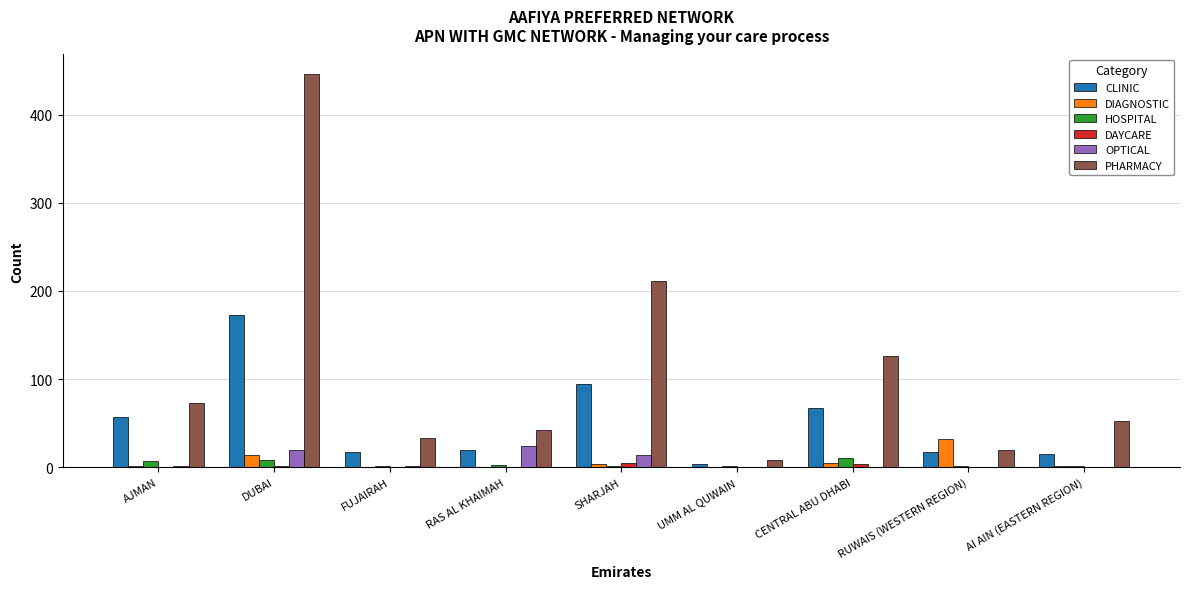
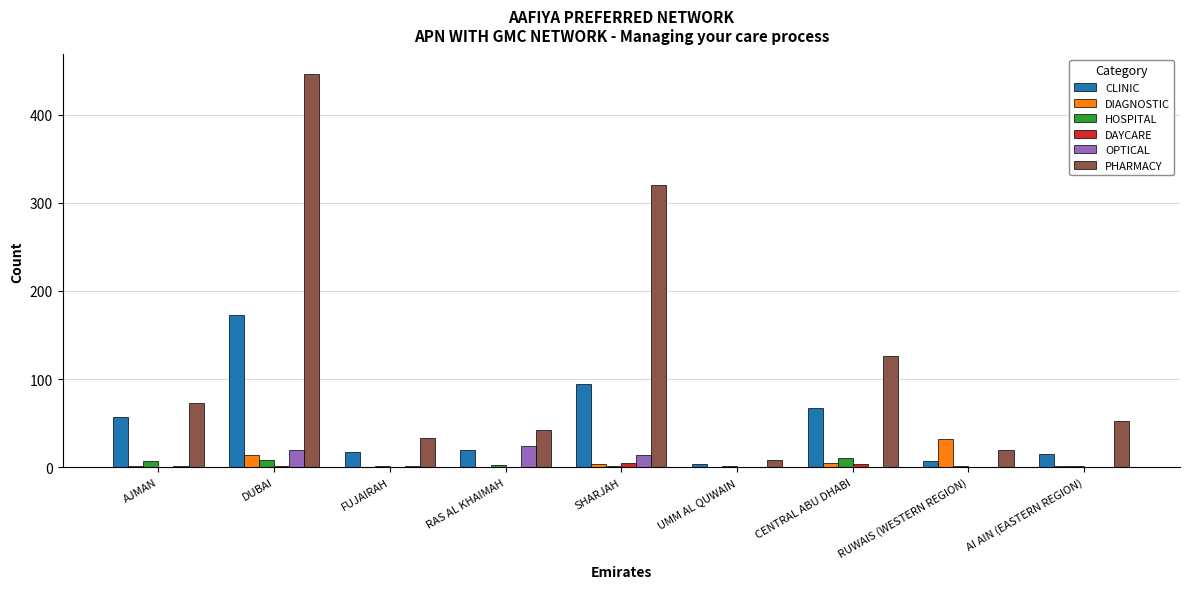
PHARMACY, SHARJAH: 210 -> 320
CLINIC, RUWAIS (WESTERN REGION): 20 -> 10
